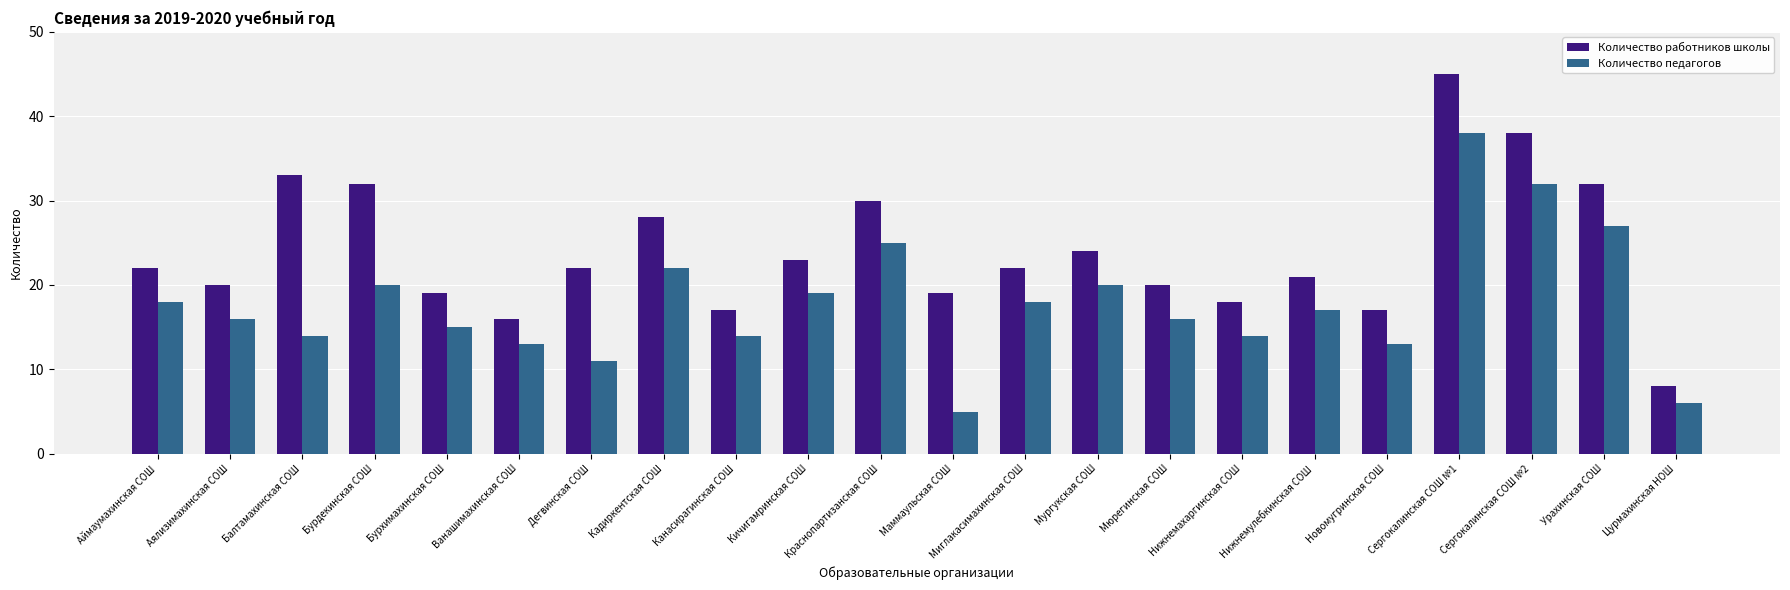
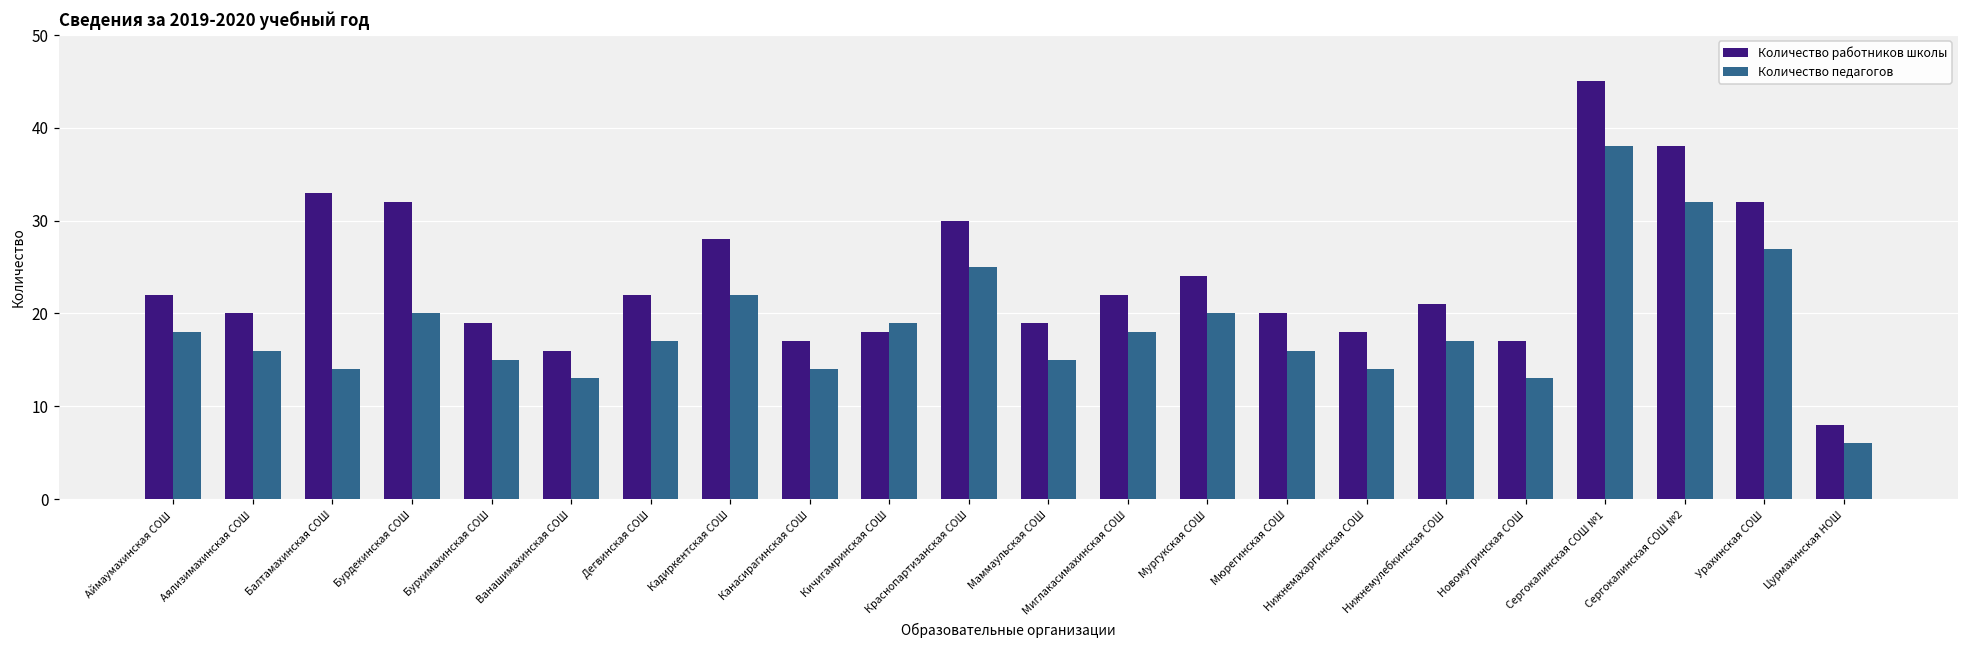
Количество педагогов, Дегвинская СОШ: 11 -> 17
Количество работников школы, Кичигамринская СОШ: 23 -> 18
Количество педагогов, Маммаульская СОШ: 5 -> 15
